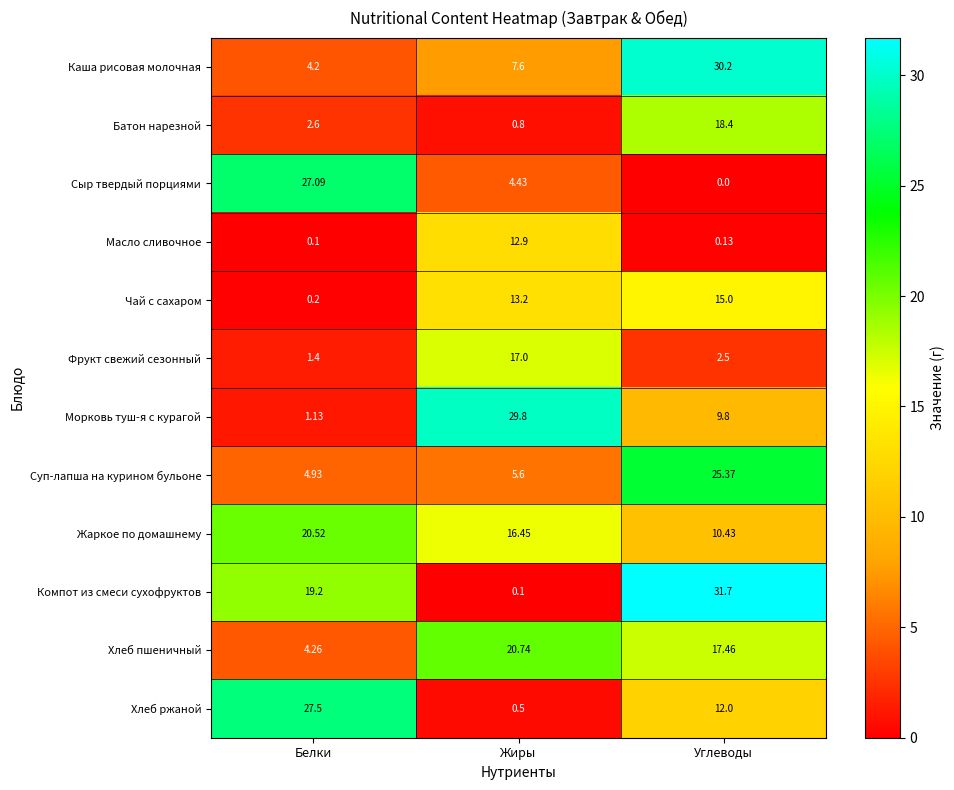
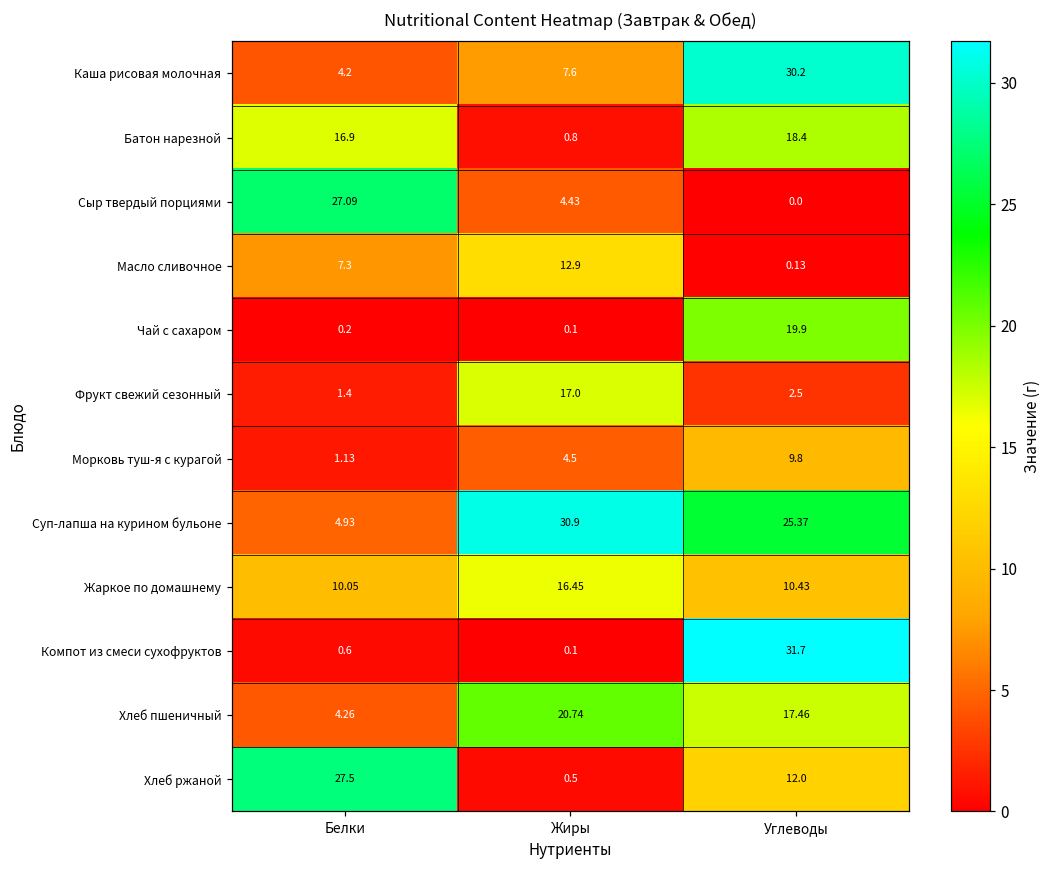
Батон нарезной, Белки: 2.6 -> 16.9
Масло сливочное, Белки: 0.1 -> 7.3
Чай с сахаром, Жиры: 13.2 -> 0.1
Чай с сахаром, Углеводы: 15.0 -> 19.9
Морковь туш-я с курагой, Жиры: 29.8 -> 4.5
Суп-лапша на курином бульоне, Жиры: 5.6 -> 30.9
Жаркое по домашнему, Белки: 20.52 -> 10.05
Компот из смеси сухофруктов, Белки: 19.2 -> 0.6
